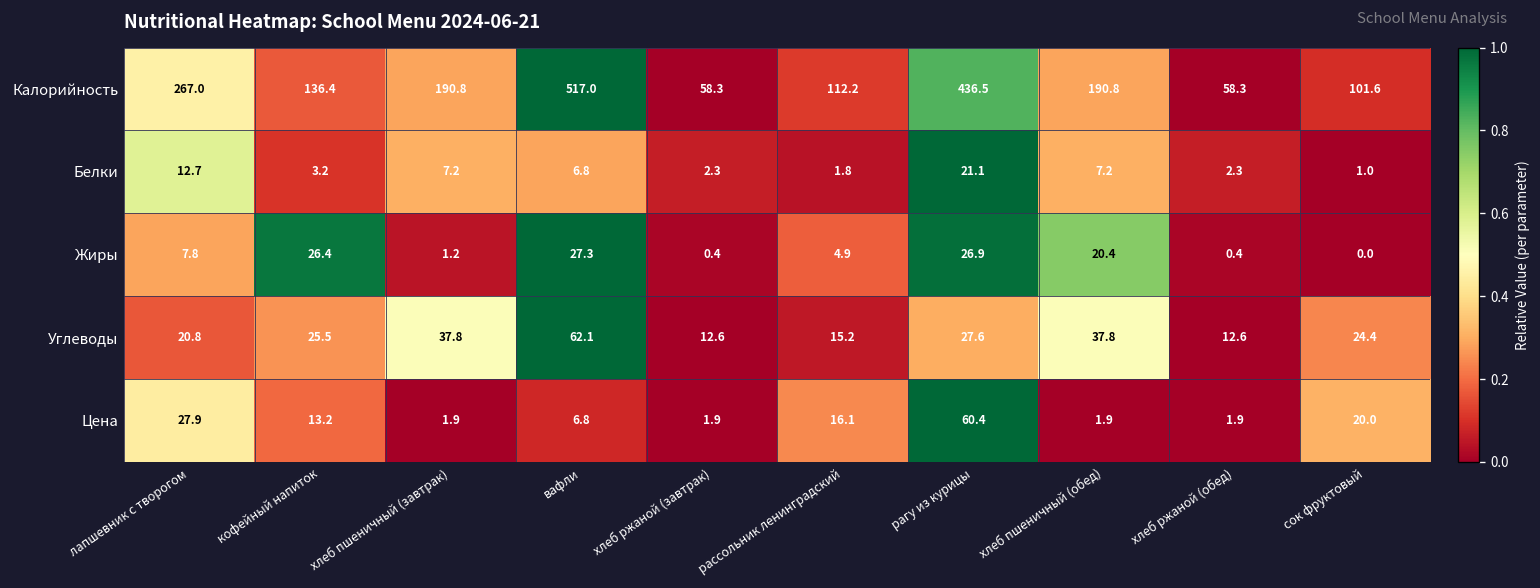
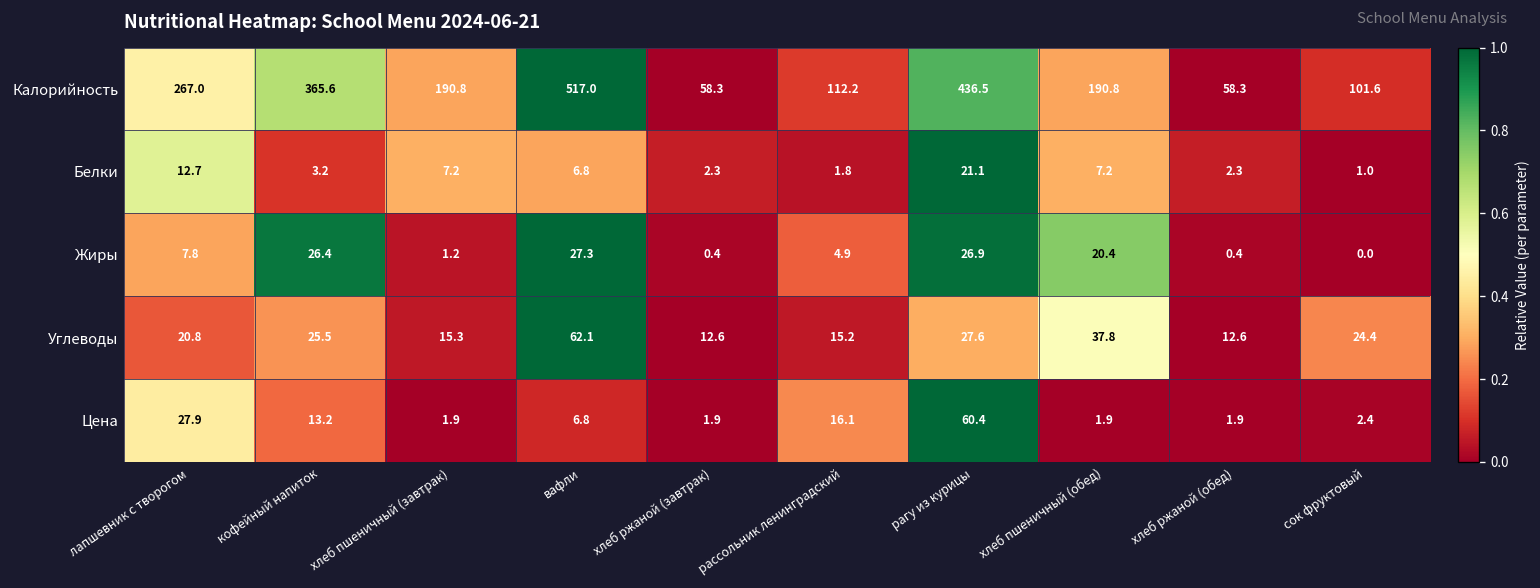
Калорийность, кофейный напиток: 136.4 -> 365.6
Углеводы, хлеб пшеничный (завтрак): 37.8 -> 15.3
Цена, сок фруктовый: 20.0 -> 2.4
